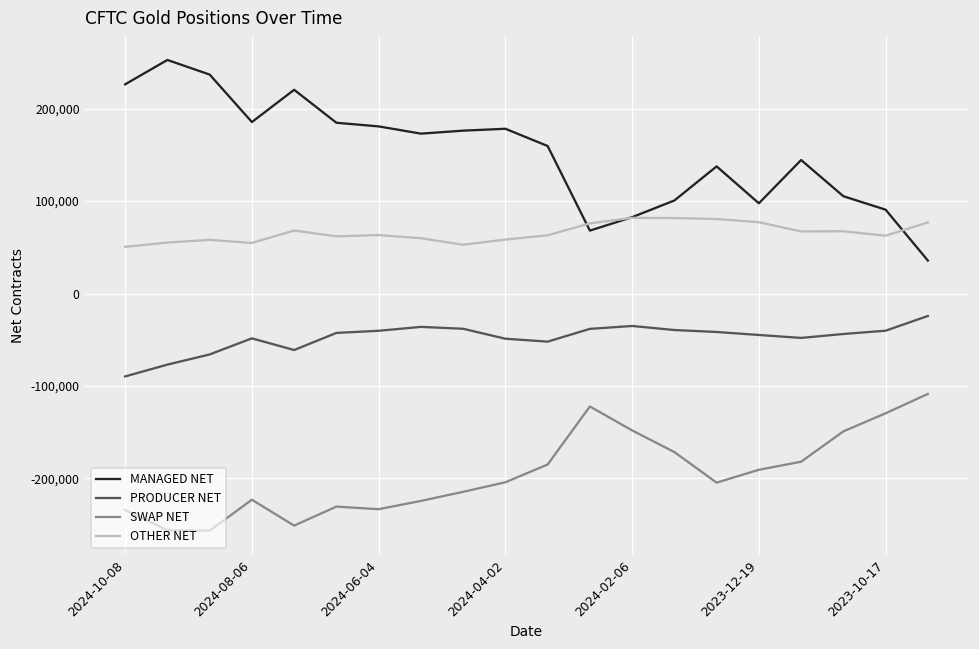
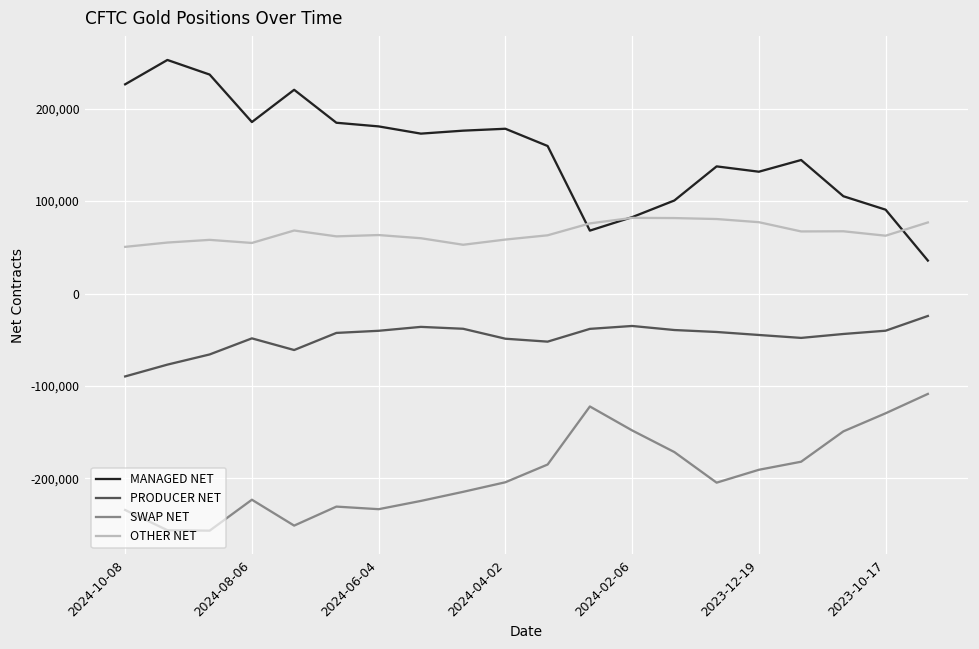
MANAGED NET, 2023-12-19: 100,000 -> 130,000
